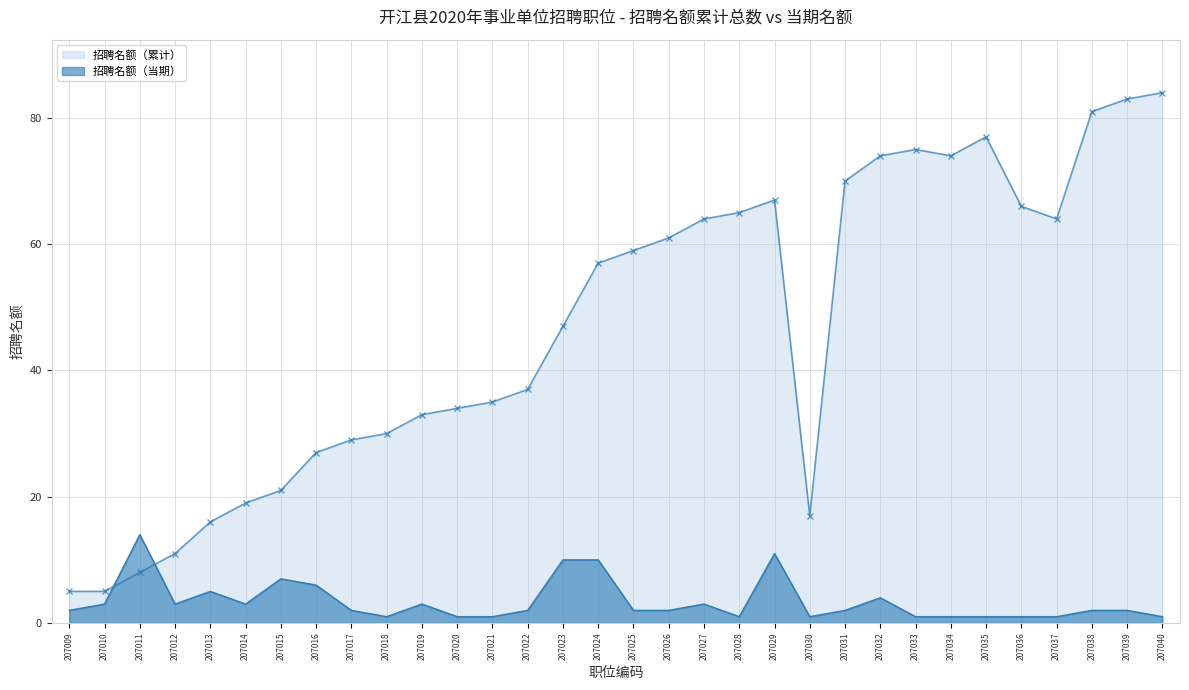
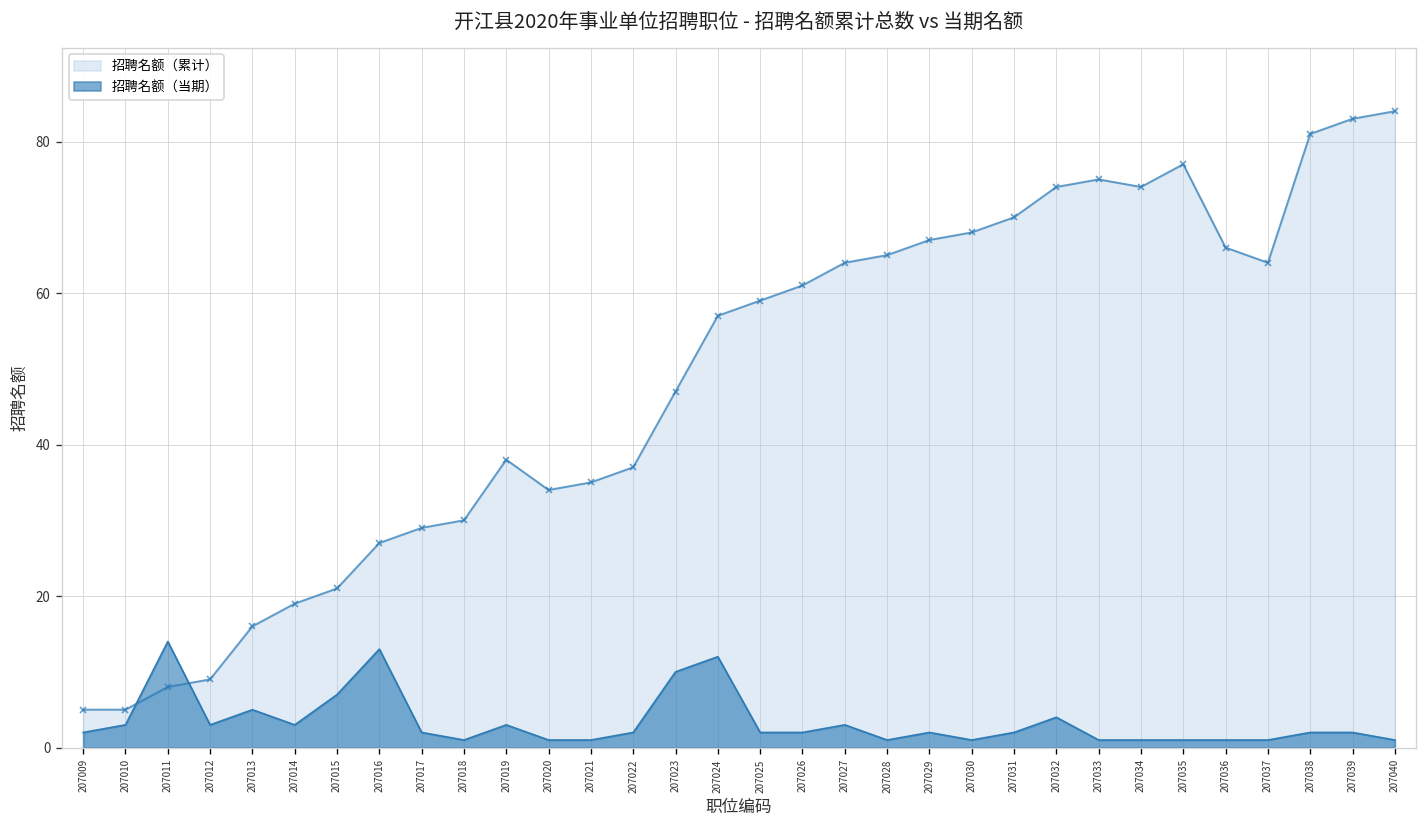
招聘名额（累计）, 207012: 11 -> 9
招聘名额（当期）, 207016: 6 -> 13
招聘名额（累计）, 207019: 33 -> 38
招聘名额（当期）, 207024: 10 -> 12
招聘名额（当期）, 207029: 11 -> 2
招聘名额（累计）, 207030: 17 -> 68
